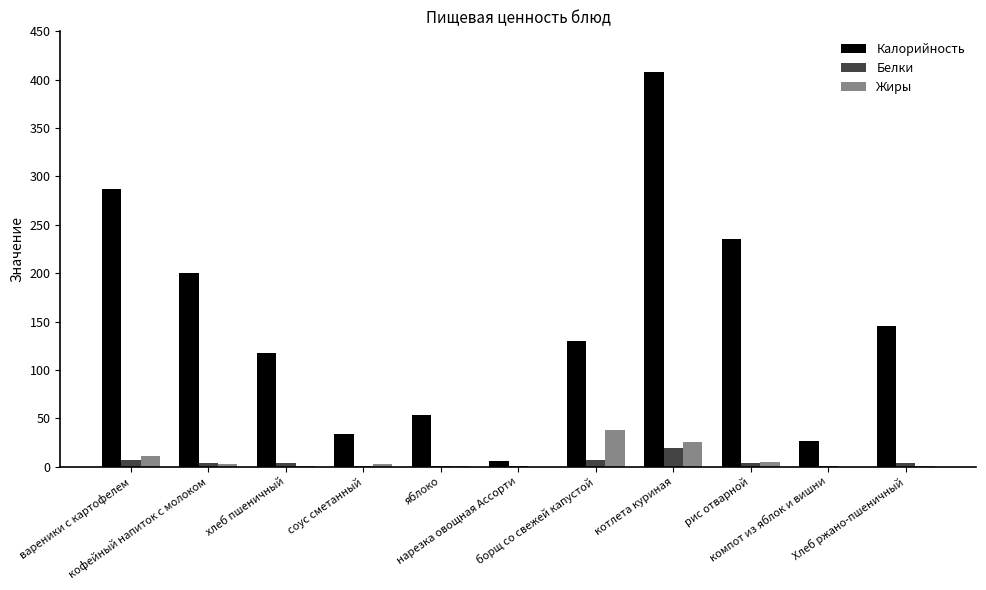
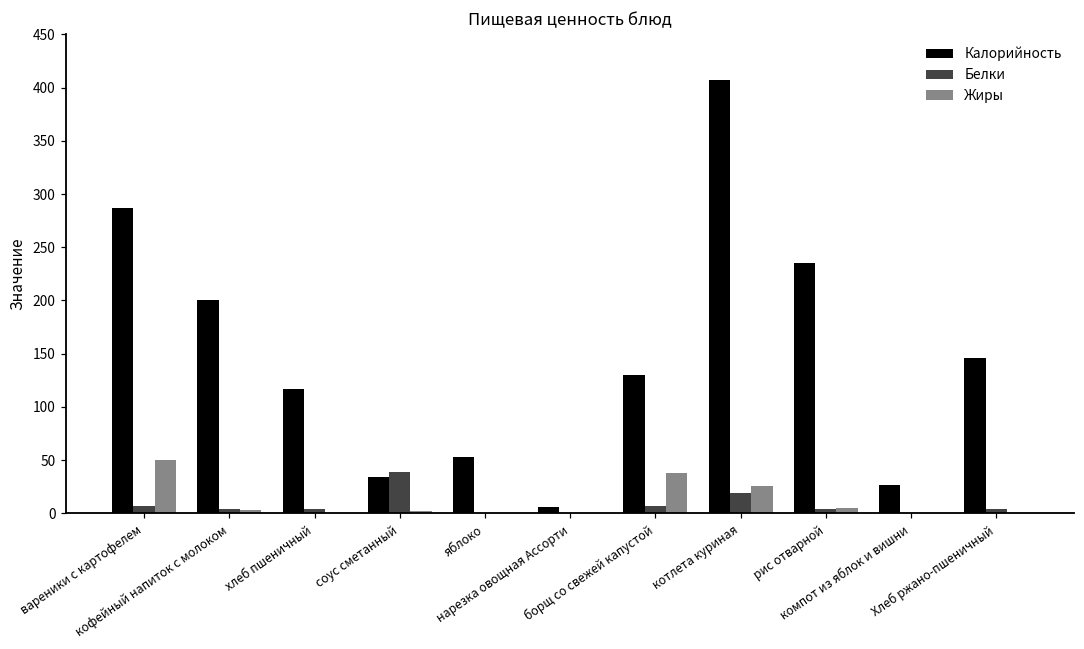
Жиры, вареники с картофелем: 10 -> 50
Белки, соус сметанный: 0 -> 40
